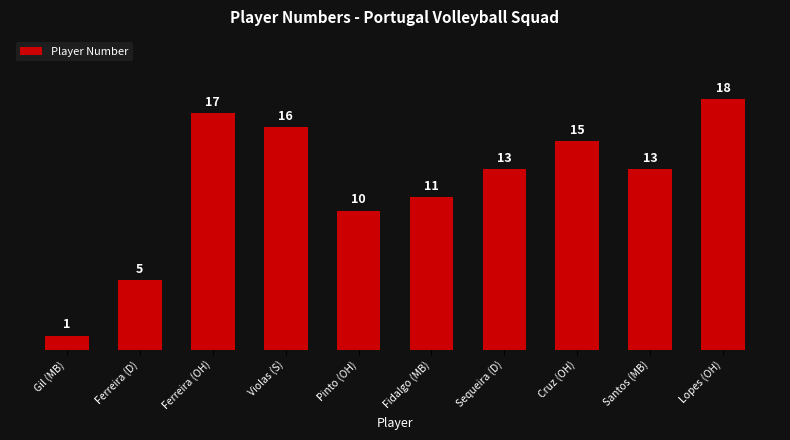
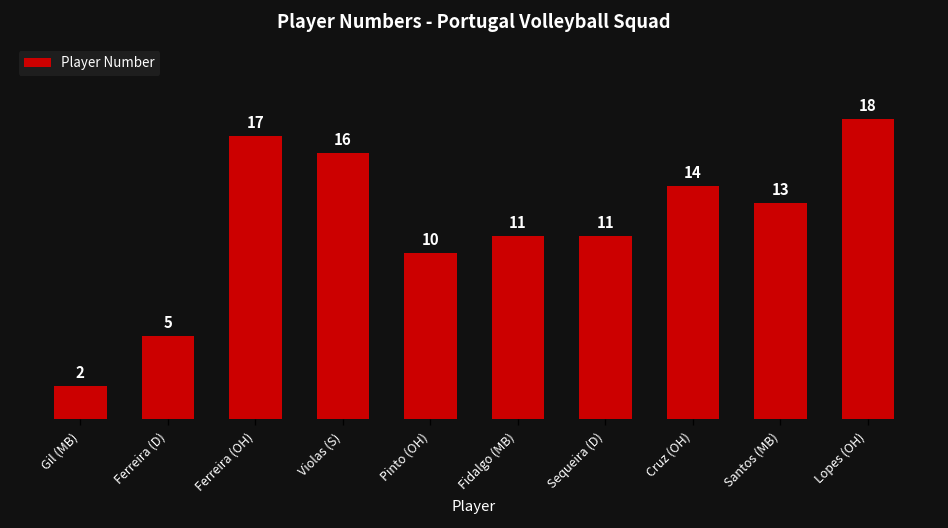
Gil (MB): 1 -> 2
Sequeira (D): 13 -> 11
Cruz (OH): 15 -> 14
